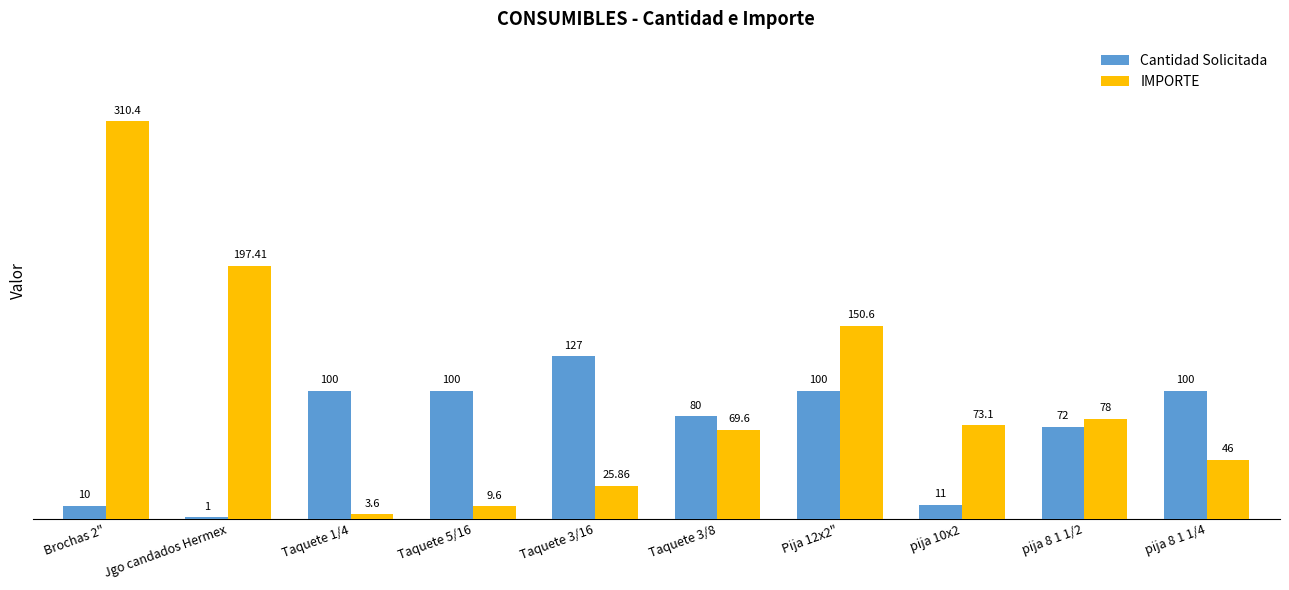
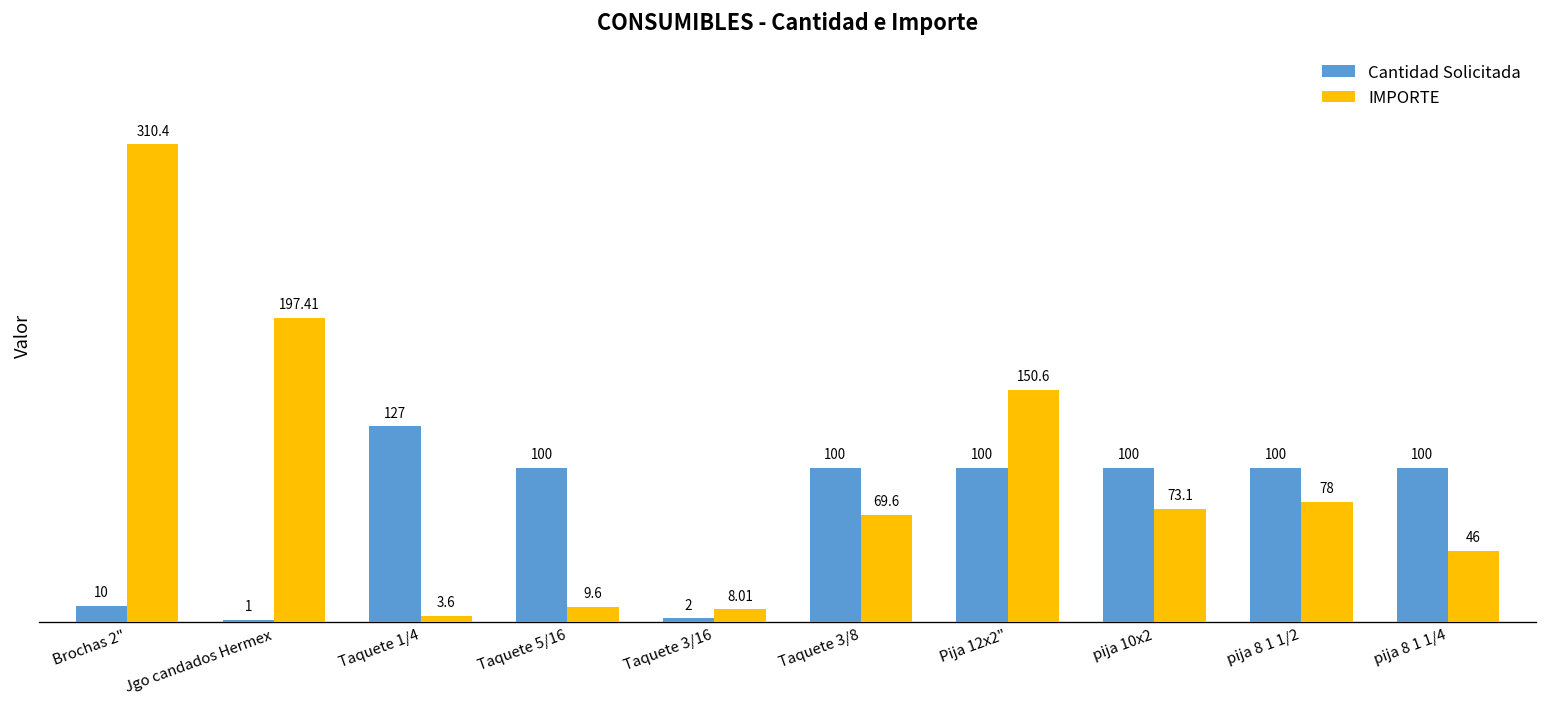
Cantidad Solicitada, Taquete 1/4: 100 -> 127
Cantidad Solicitada, Taquete 3/16: 127 -> 2
IMPORTE, Taquete 3/16: 25.86 -> 8.01
Cantidad Solicitada, Taquete 3/8: 80 -> 100
Cantidad Solicitada, pija 10x2: 11 -> 100
Cantidad Solicitada, pija 8 1 1/2: 72 -> 100
